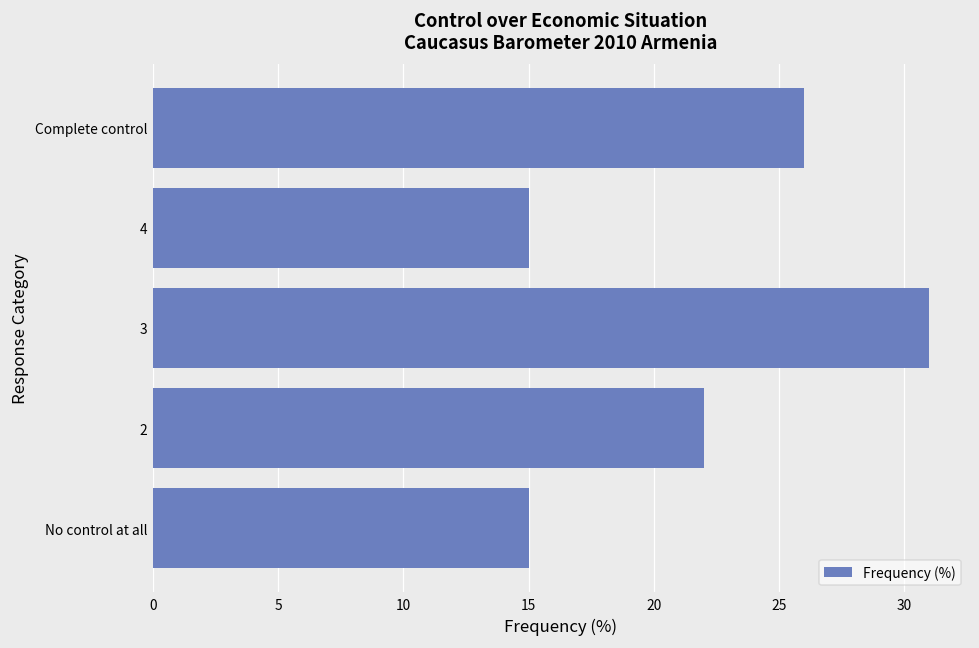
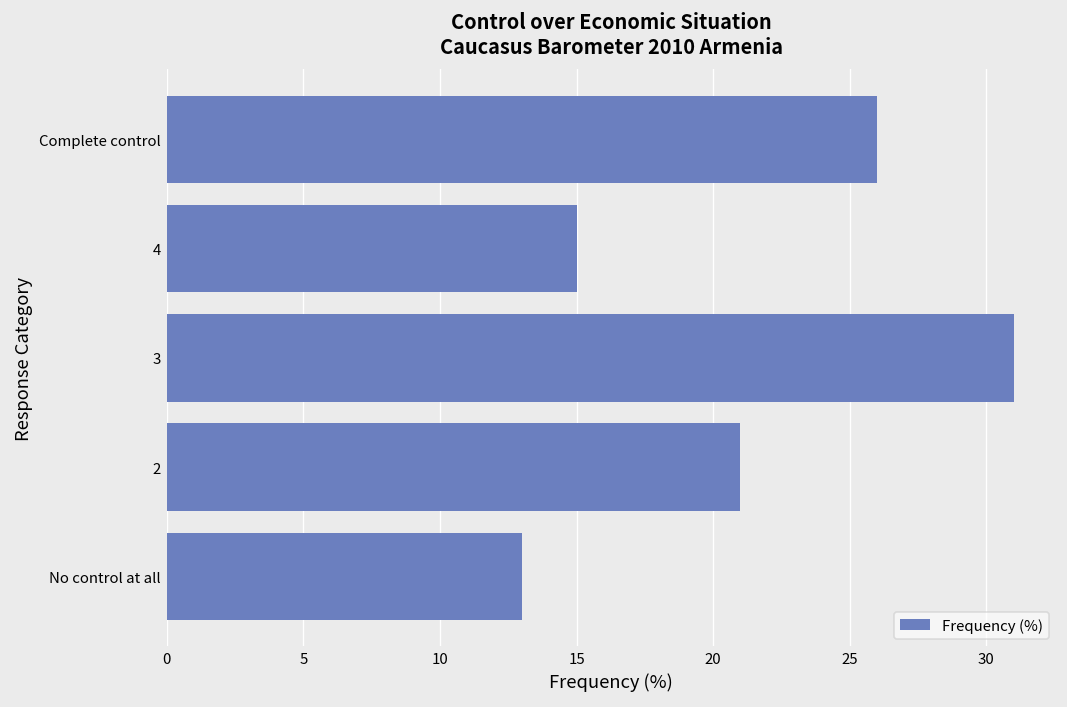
2: 22 -> 21
No control at all: 15 -> 13
